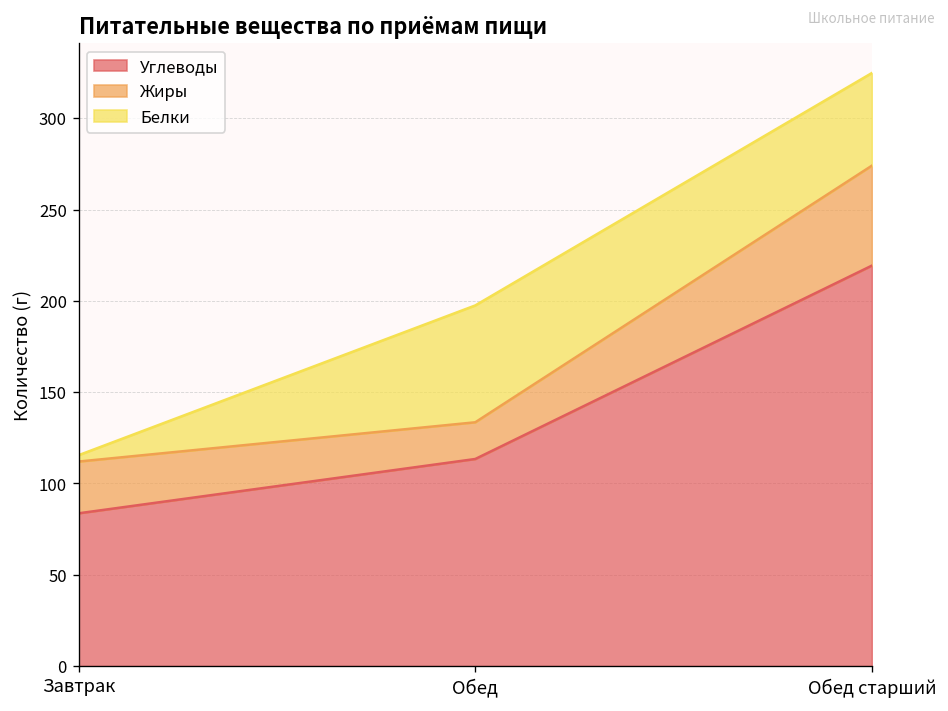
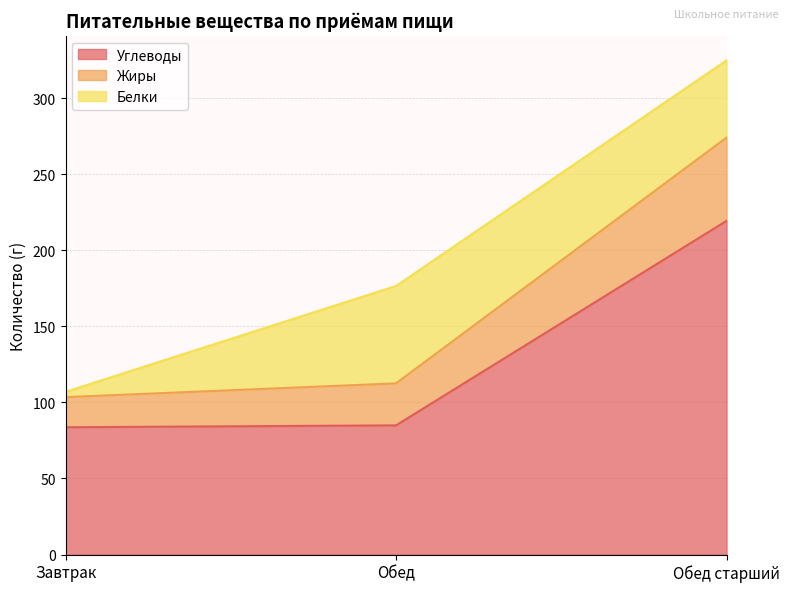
Жиры, Завтрак: 28 -> 20
Углеводы, Обед: 113 -> 85
Жиры, Обед: 20 -> 28
